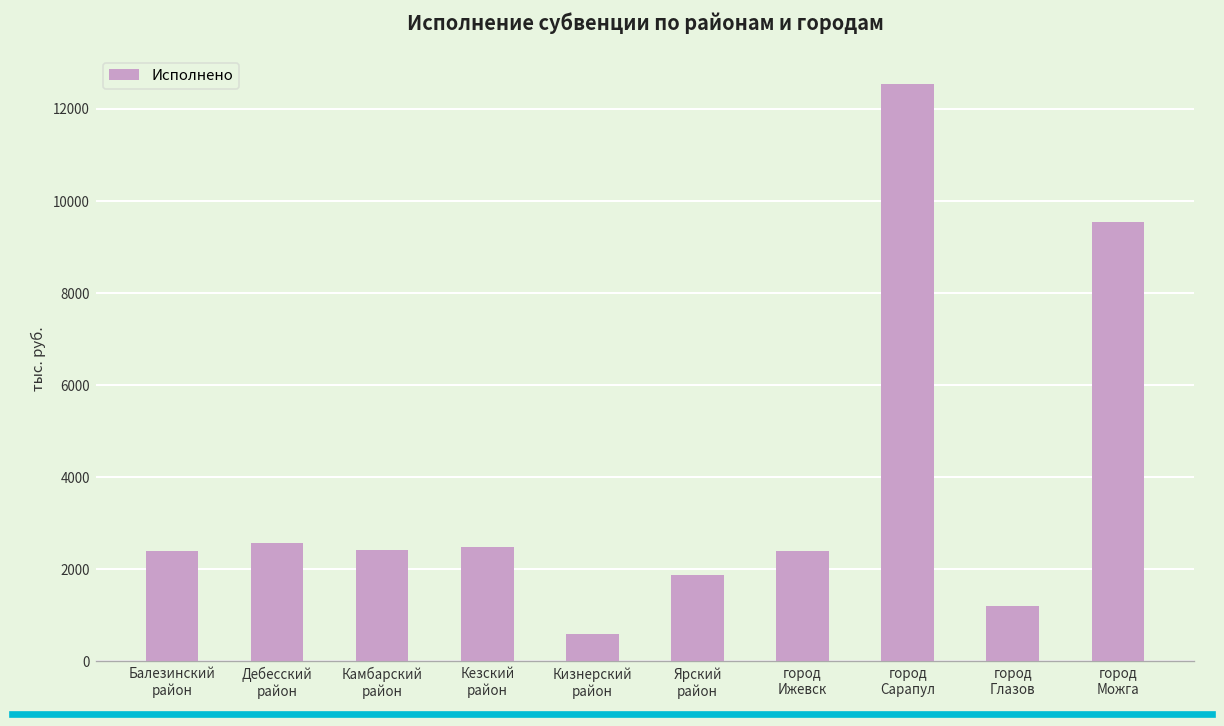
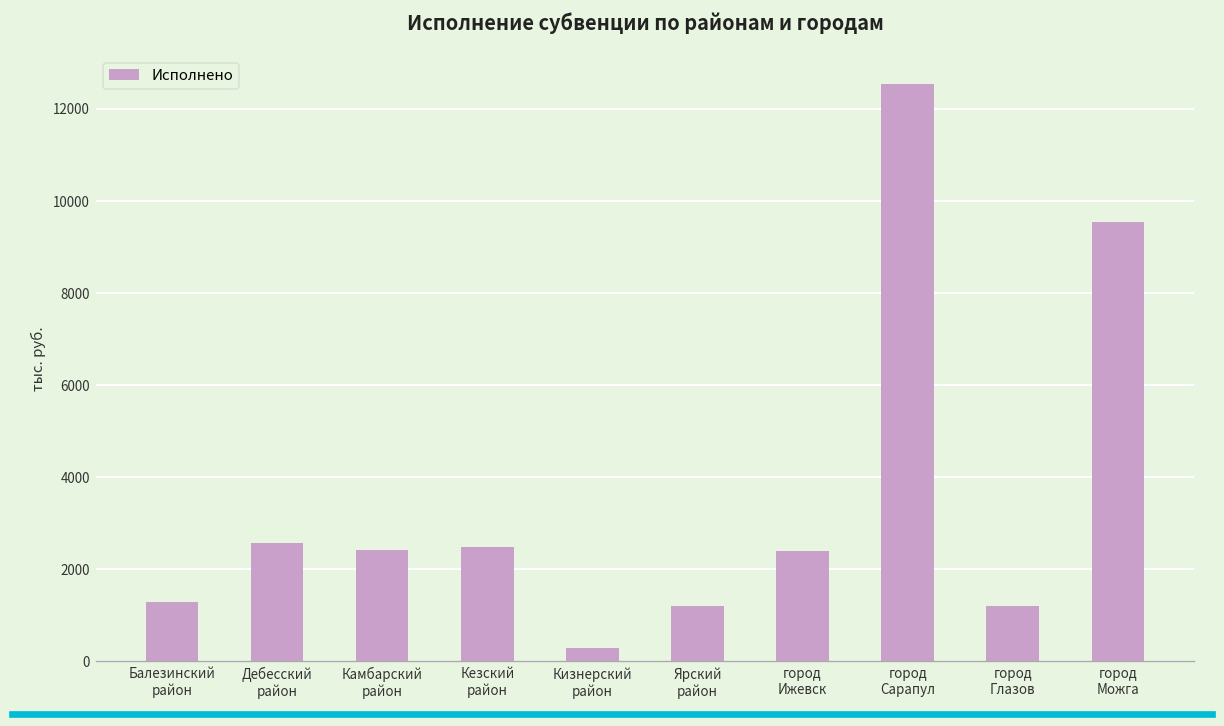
Балезинский район: 2400 -> 1300
Кизнерский район: 600 -> 300
Ярский район: 1900 -> 1200
